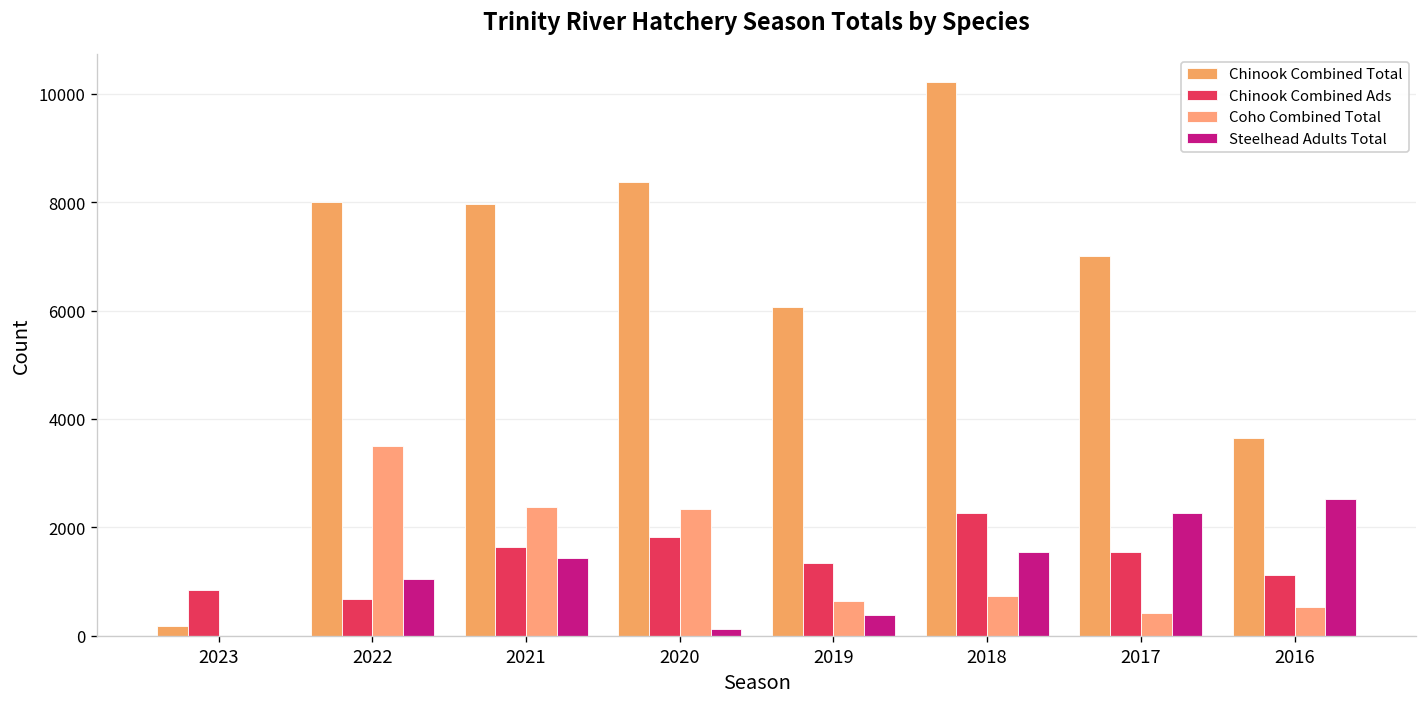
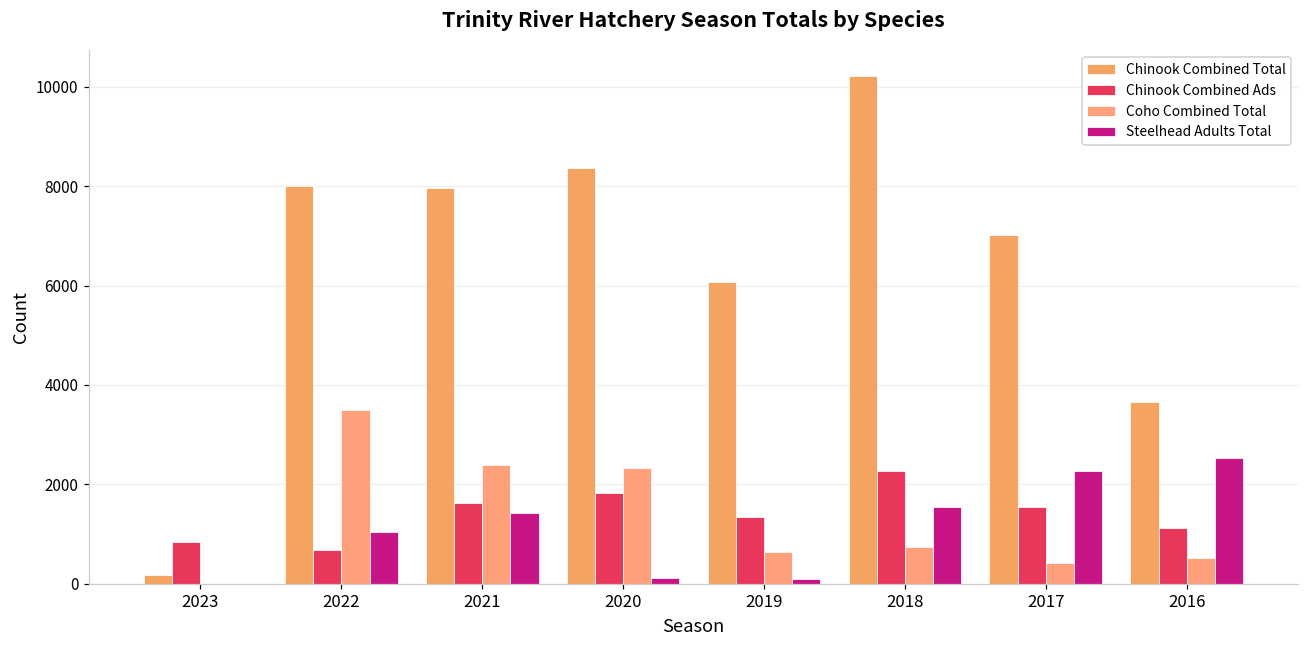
Steelhead Adults Total, 2019: 400 -> 100
